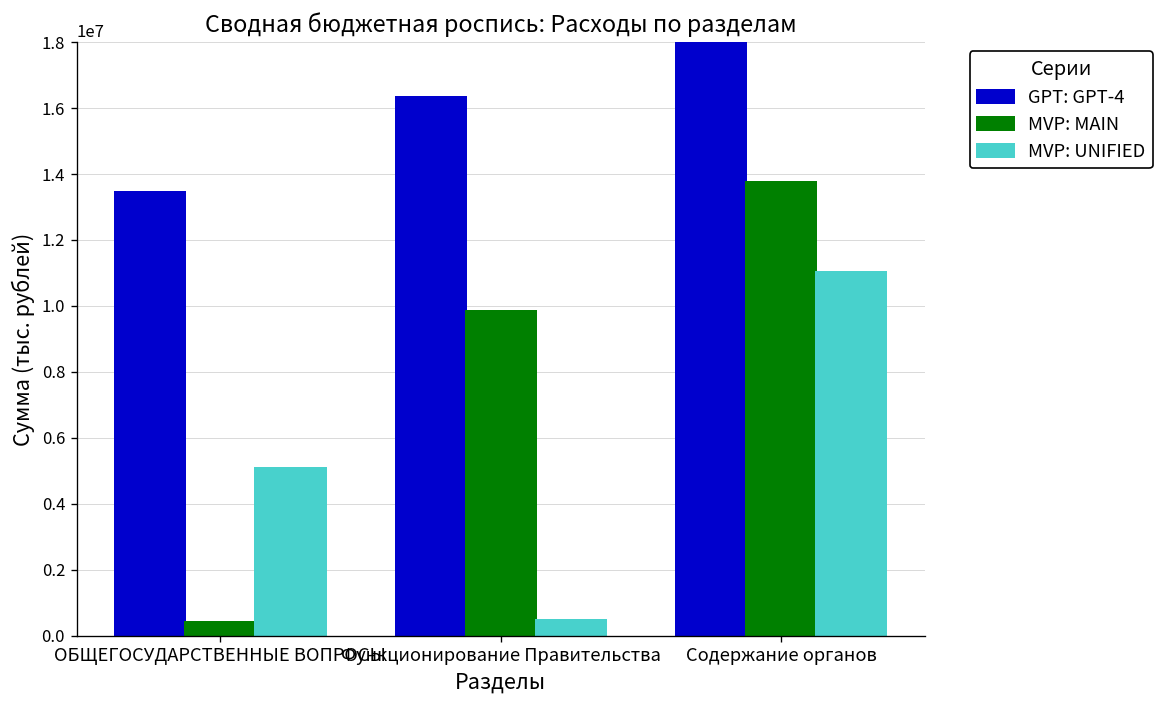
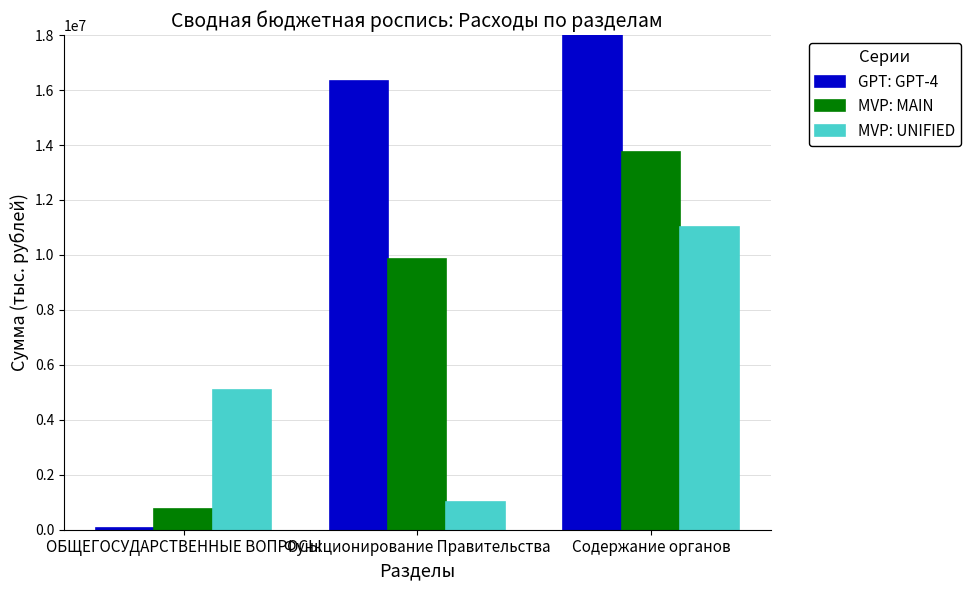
GPT: GPT-4, ОБЩЕГОСУДАРСТВЕННЫЕ ВОПРОСЫ: 13400000 -> 100000
MVP: MAIN, ОБЩЕГОСУДАРСТВЕННЫЕ ВОПРОСЫ: 400000 -> 800000
MVP: UNIFIED, Функционирование Правительства: 500000 -> 1000000
